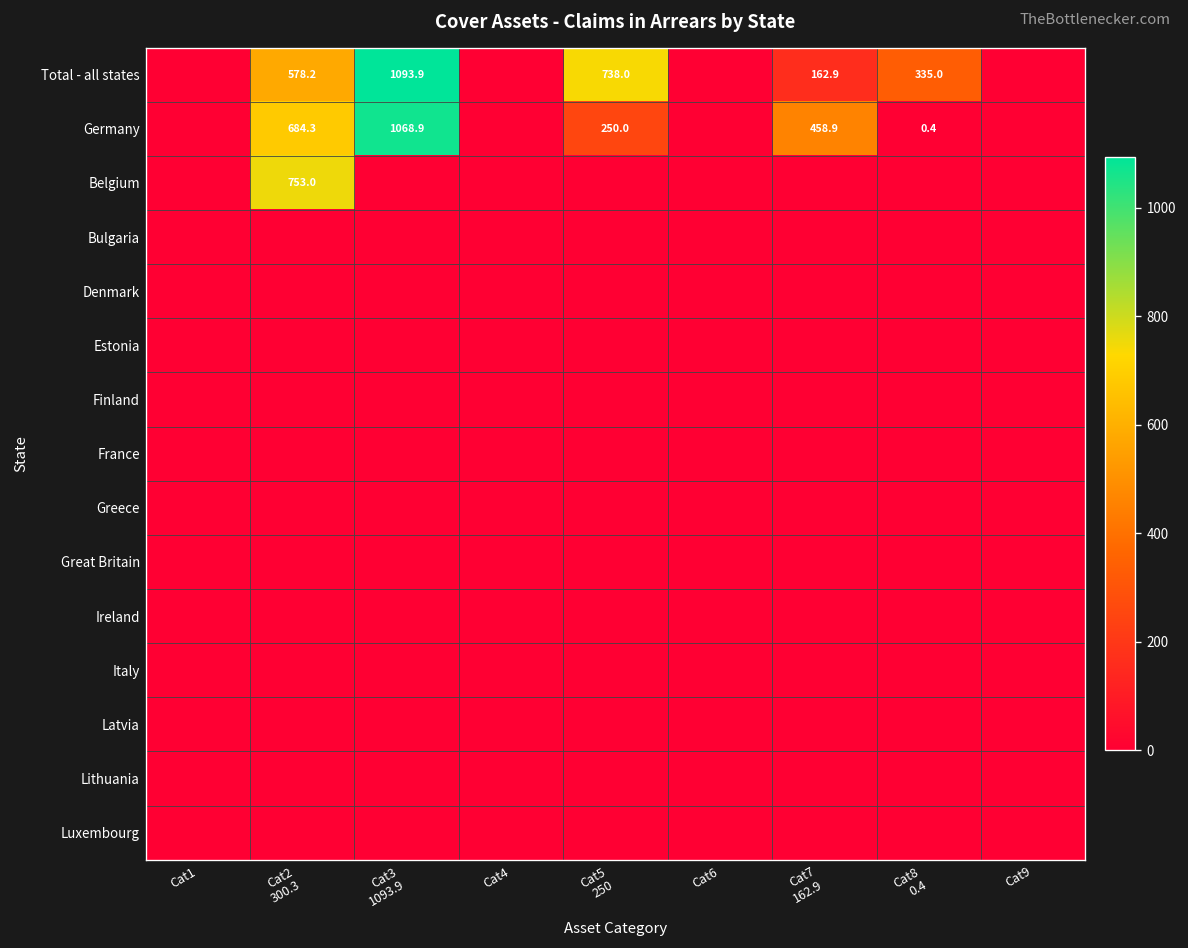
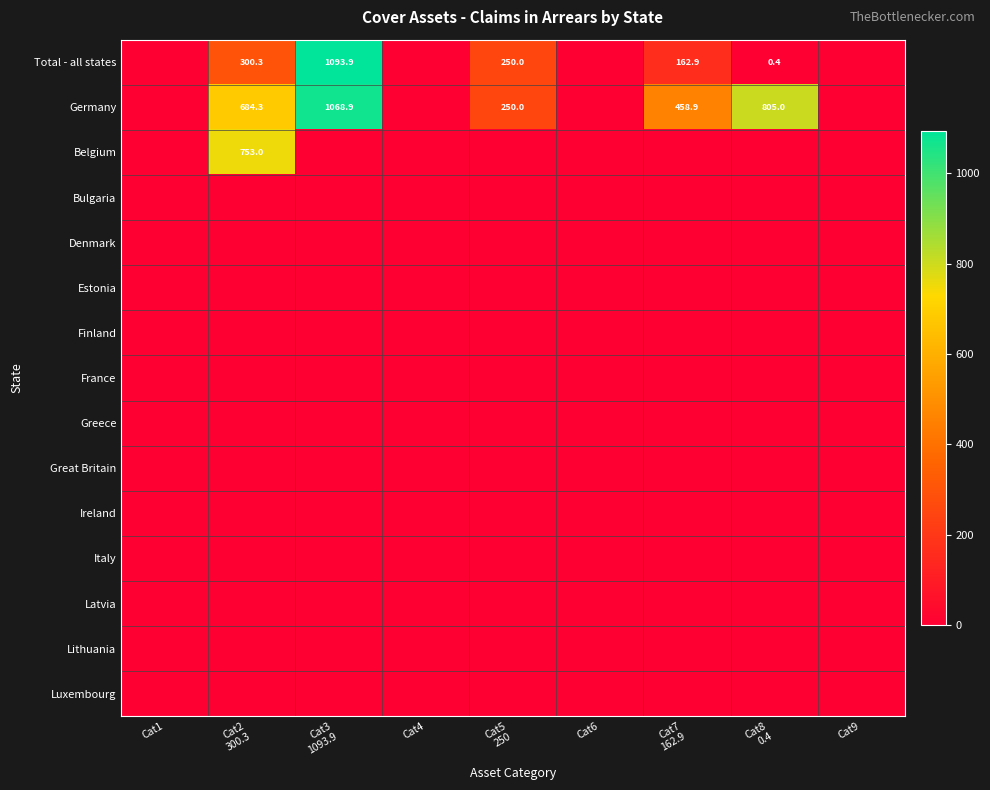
Total - all states, Cat2 300.3: 578.2 -> 300.3
Total - all states, Cat5 250: 738.0 -> 250.0
Total - all states, Cat8 0.4: 335.0 -> 0.4
Germany, Cat8 0.4: 0.4 -> 805.0
